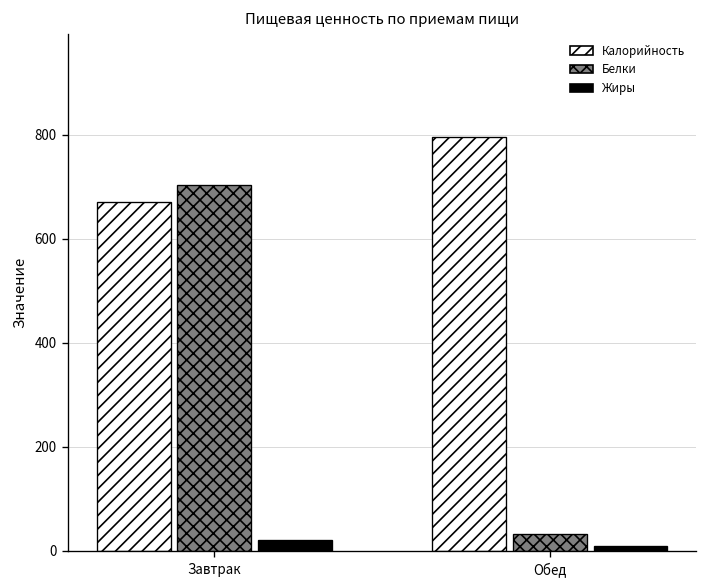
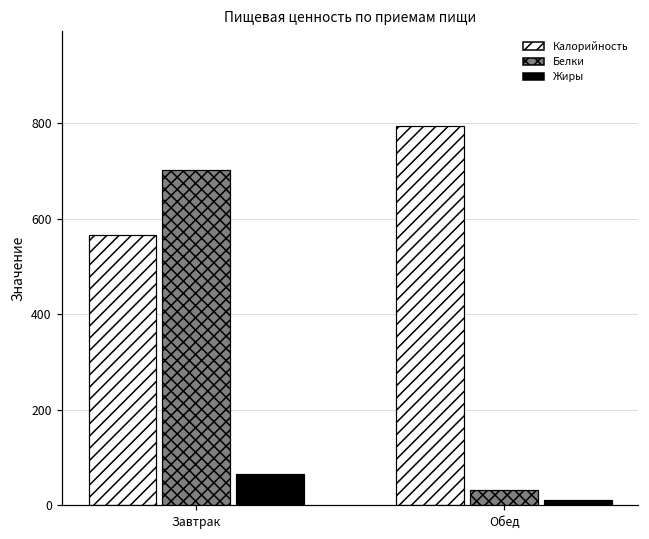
Калорийность, Завтрак: 670 -> 570
Жиры, Завтрак: 20 -> 70
